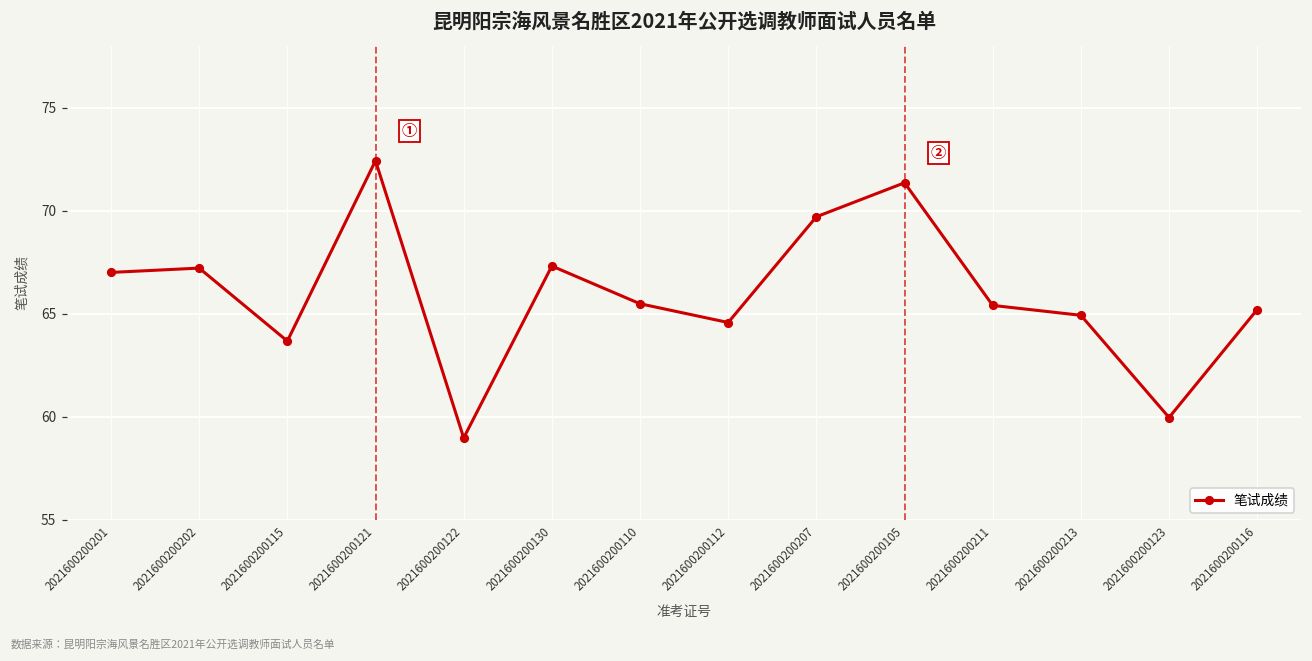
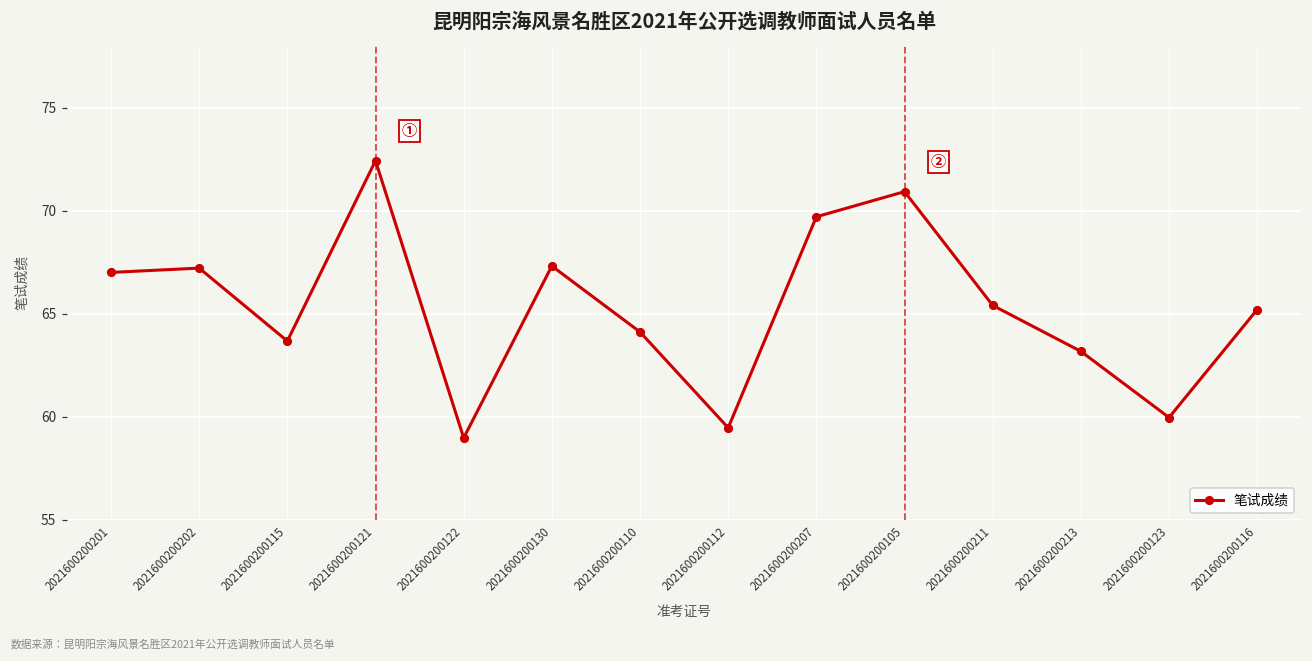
2021600200110: 65.5 -> 64.1
2021600200112: 64.6 -> 59.5
2021600200105: 71.4 -> 70.9
2021600200213: 64.9 -> 63.2
